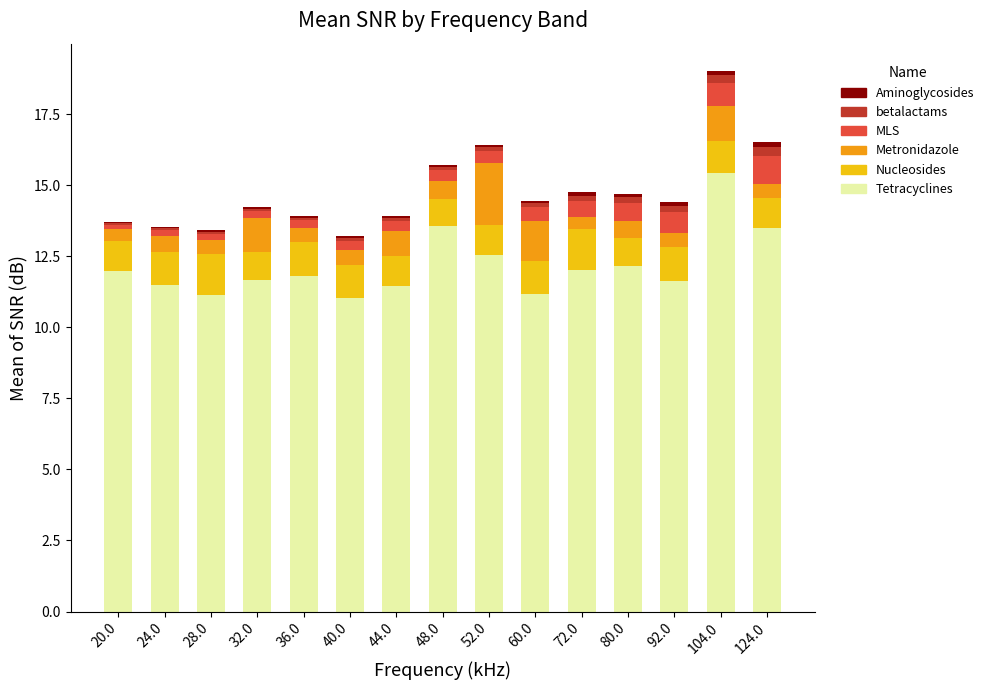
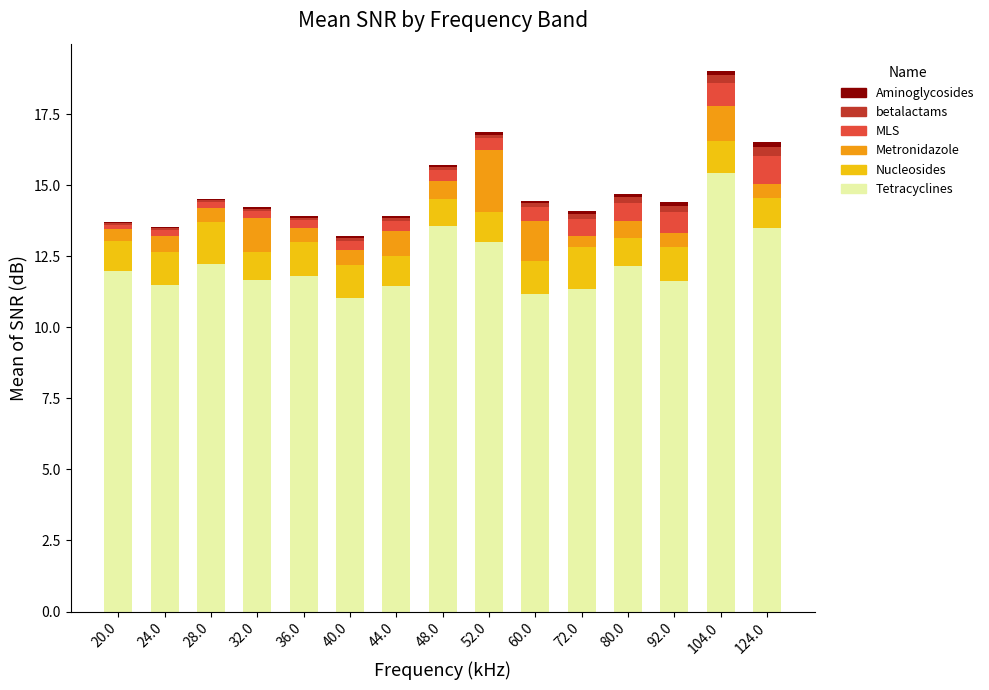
Tetracyclines, 28.0: 11.1 -> 12.2
Tetracyclines, 52.0: 12.6 -> 13.0
Tetracyclines, 72.0: 12.0 -> 11.3
